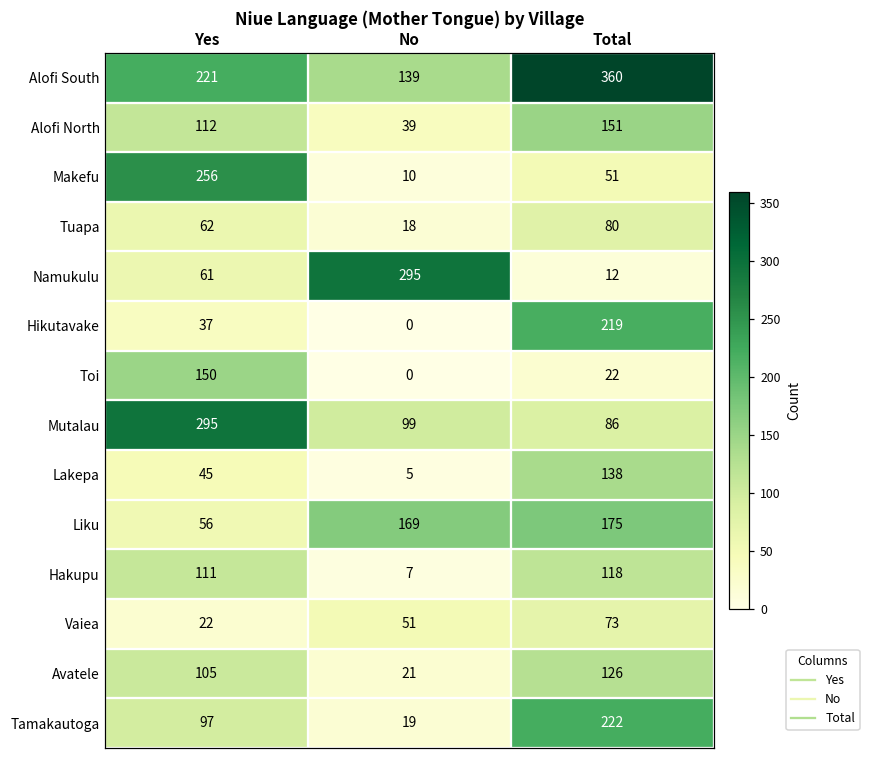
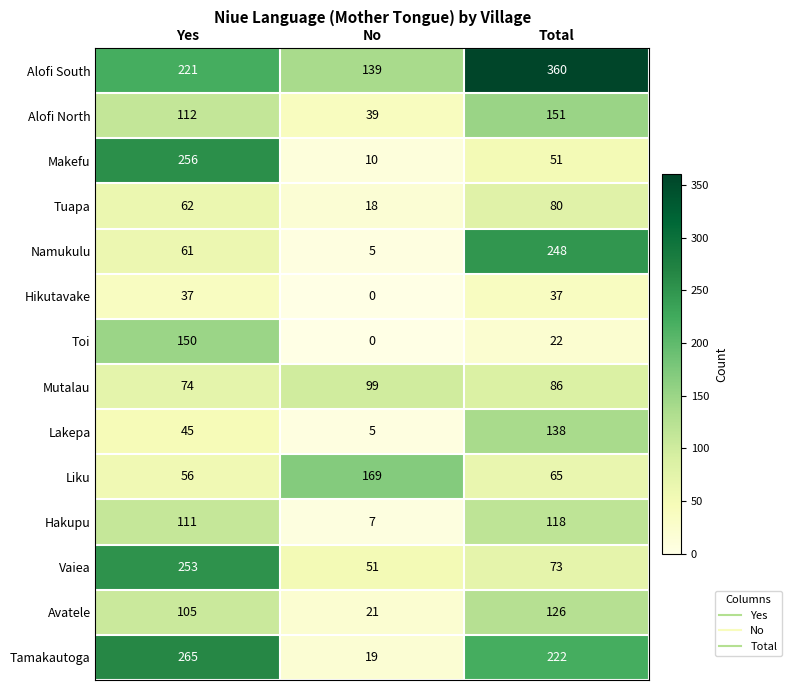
Namukulu, No: 295 -> 5
Namukulu, Total: 12 -> 248
Hikutavake, Total: 219 -> 37
Mutalau, Yes: 295 -> 74
Liku, Total: 175 -> 65
Vaiea, Yes: 22 -> 253
Tamakautoga, Yes: 97 -> 265
